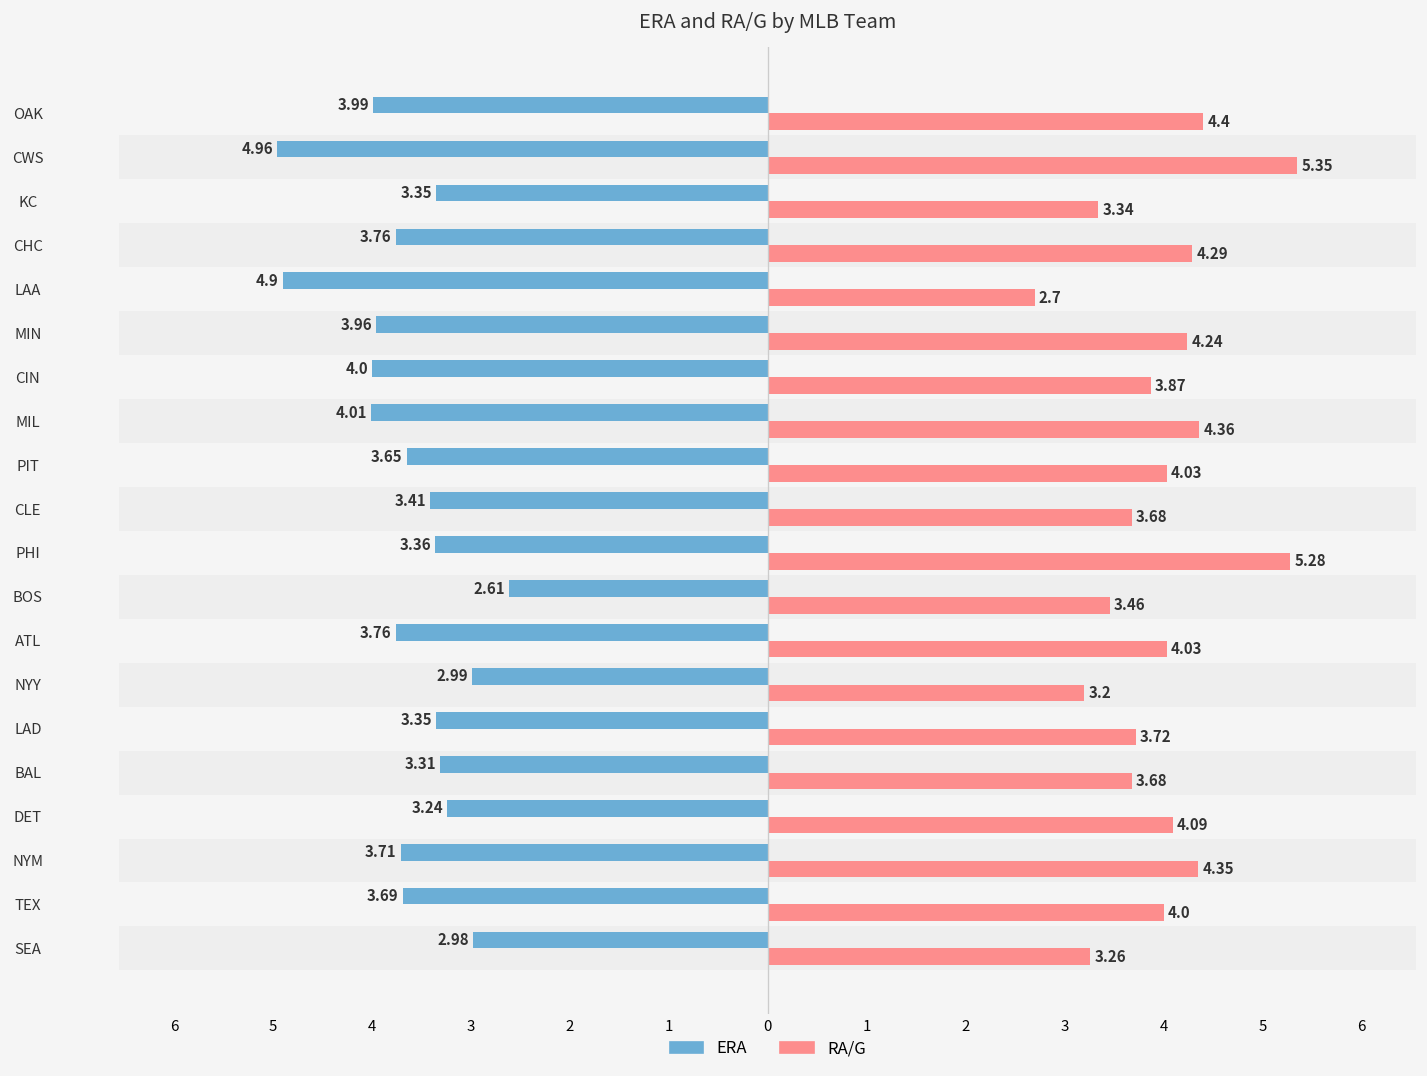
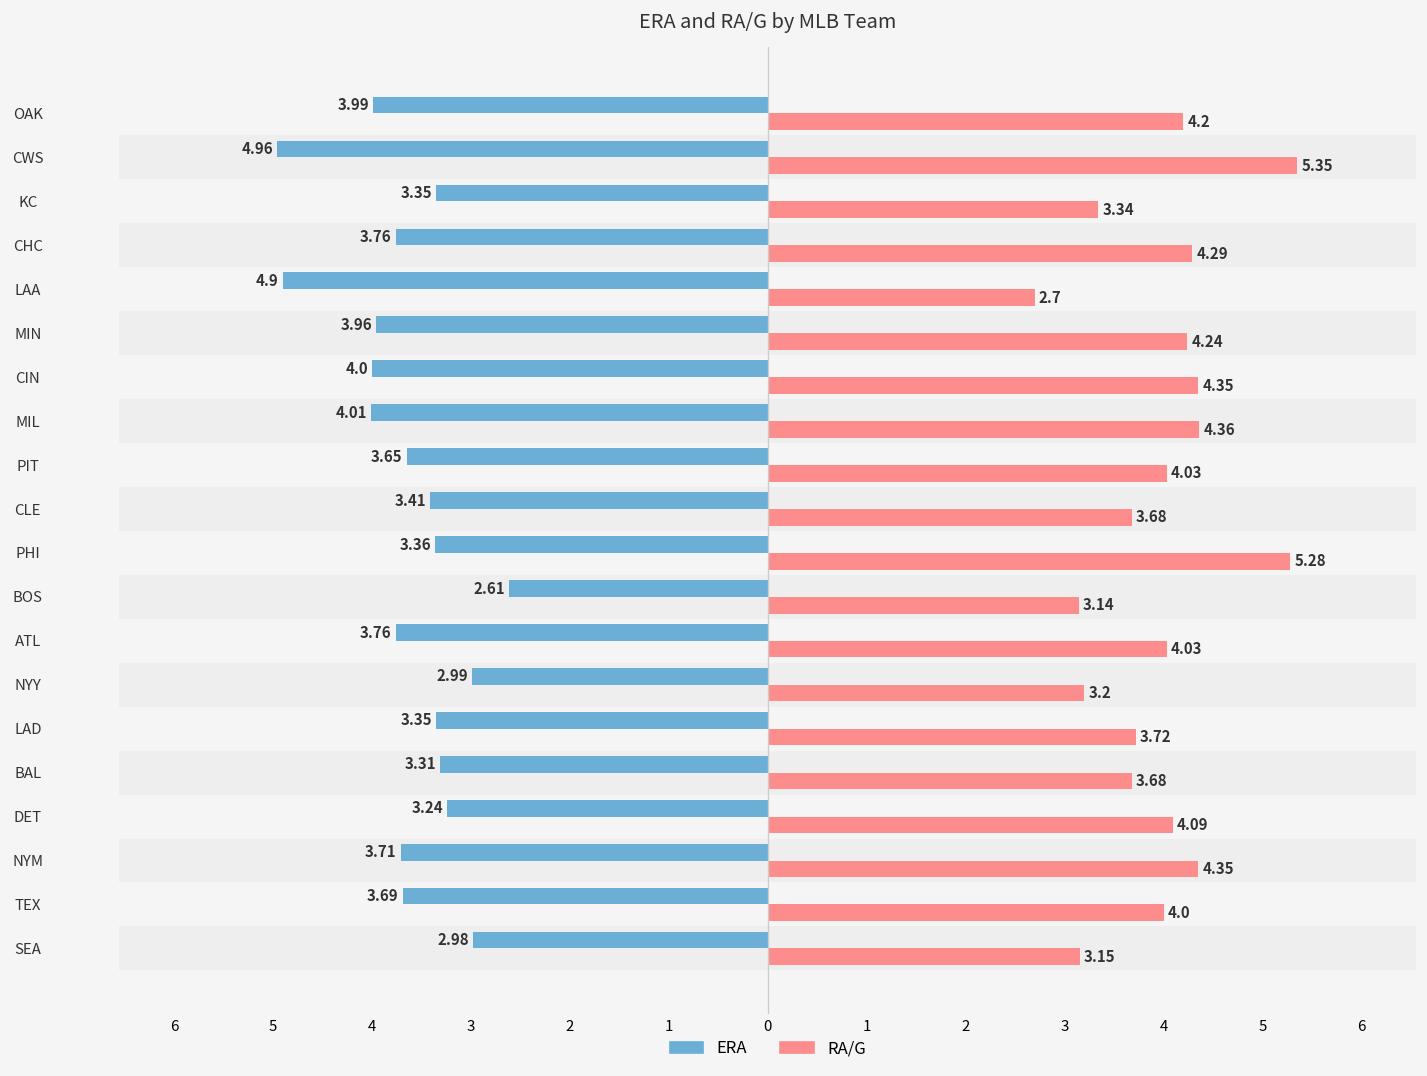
RA/G, OAK: 4.4 -> 4.2
RA/G, CIN: 3.87 -> 4.35
RA/G, BOS: 3.46 -> 3.14
RA/G, SEA: 3.26 -> 3.15
